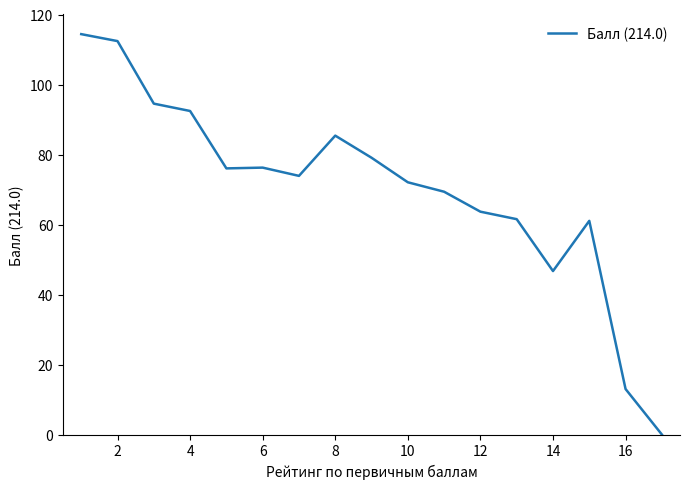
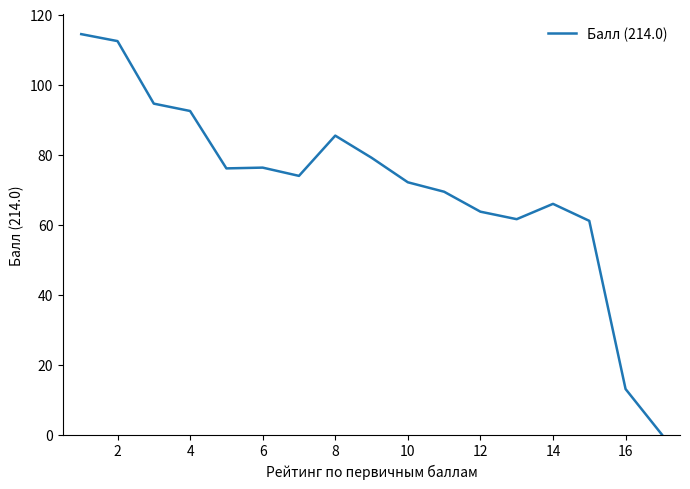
14: 47 -> 66
